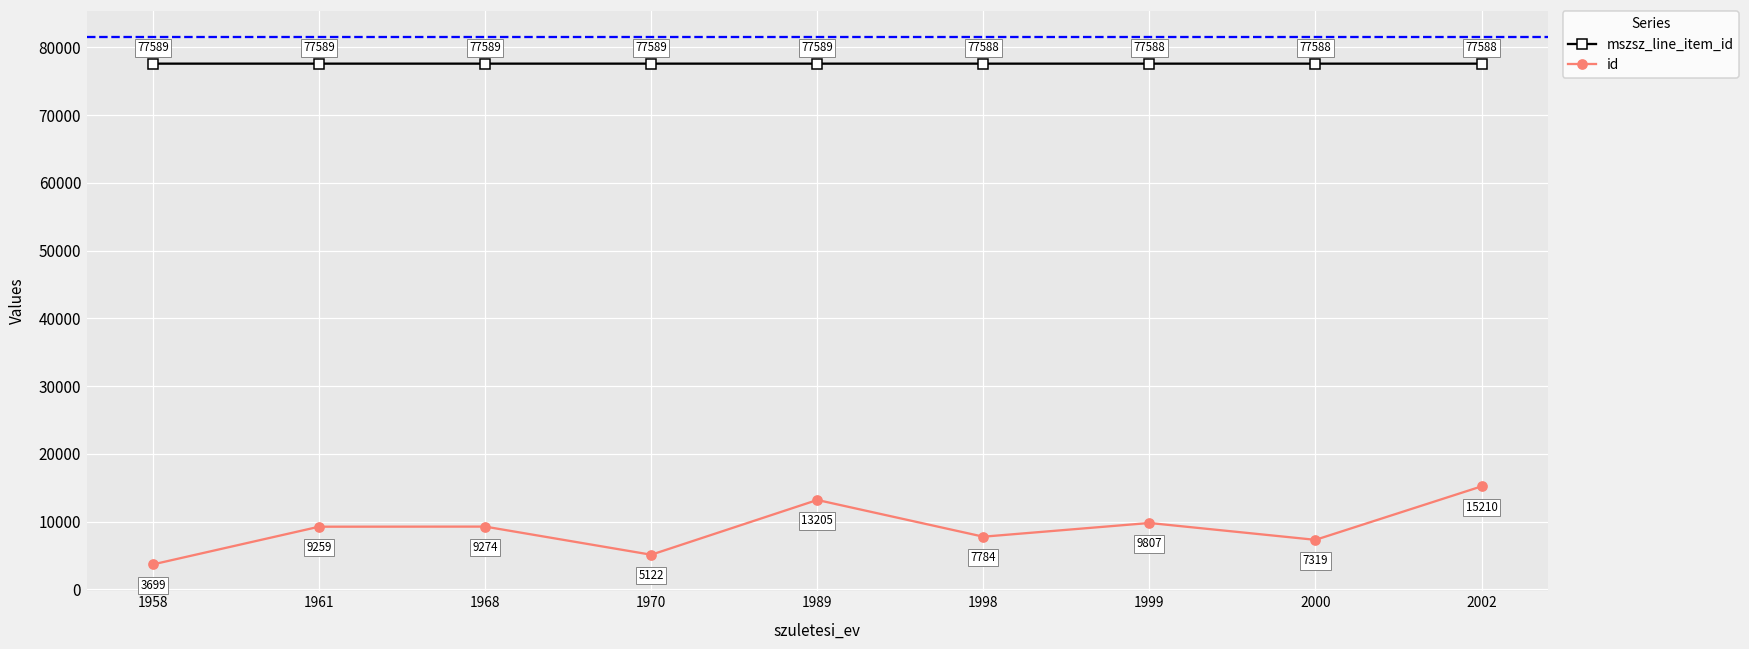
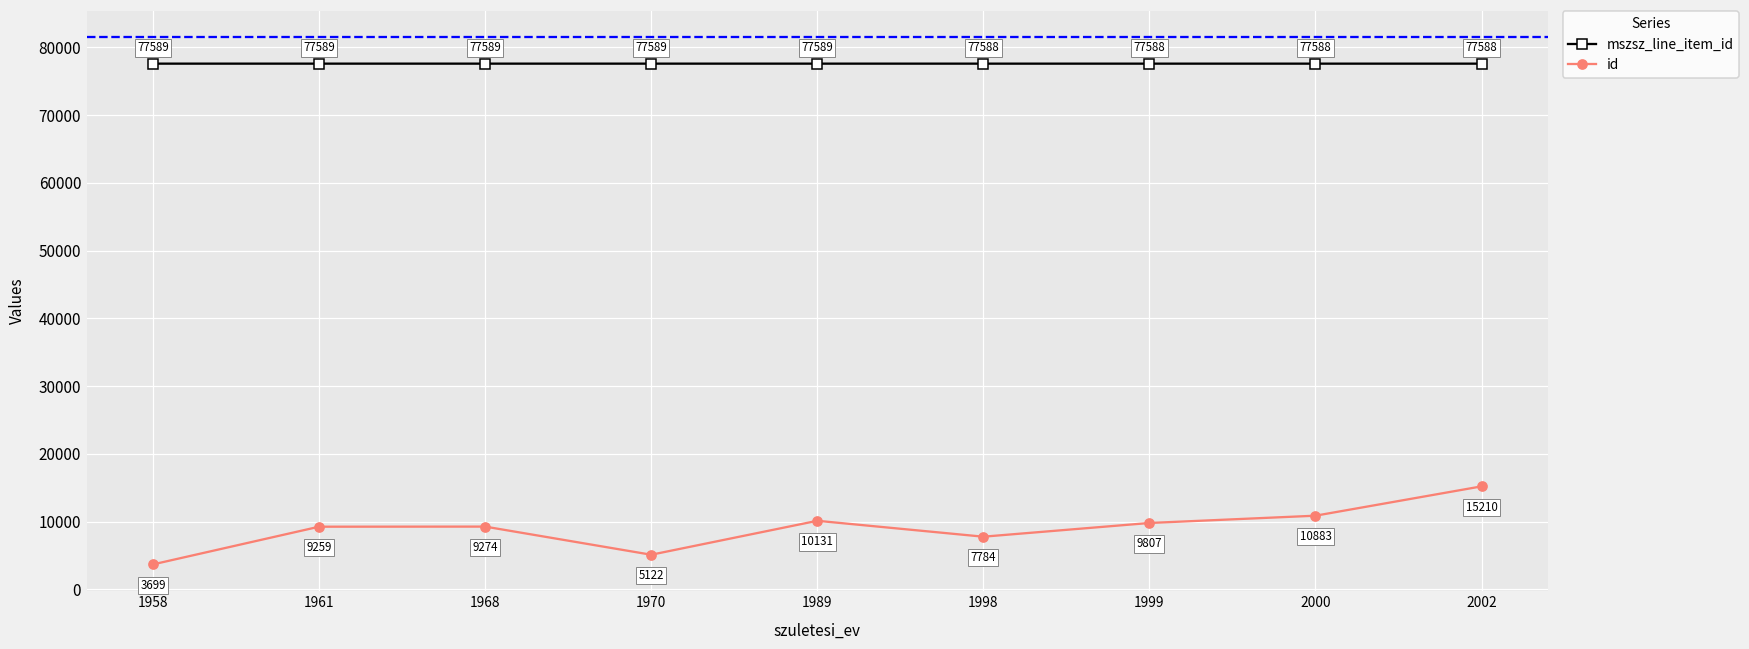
id, 1989: 13205 -> 10131
id, 2000: 7319 -> 10883
